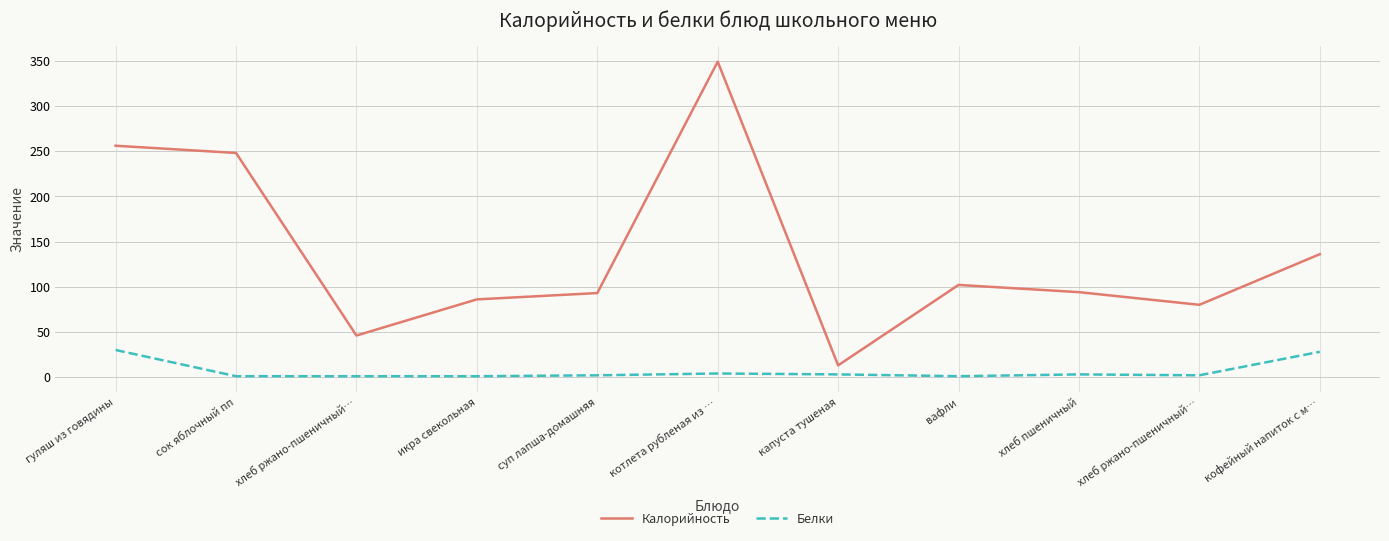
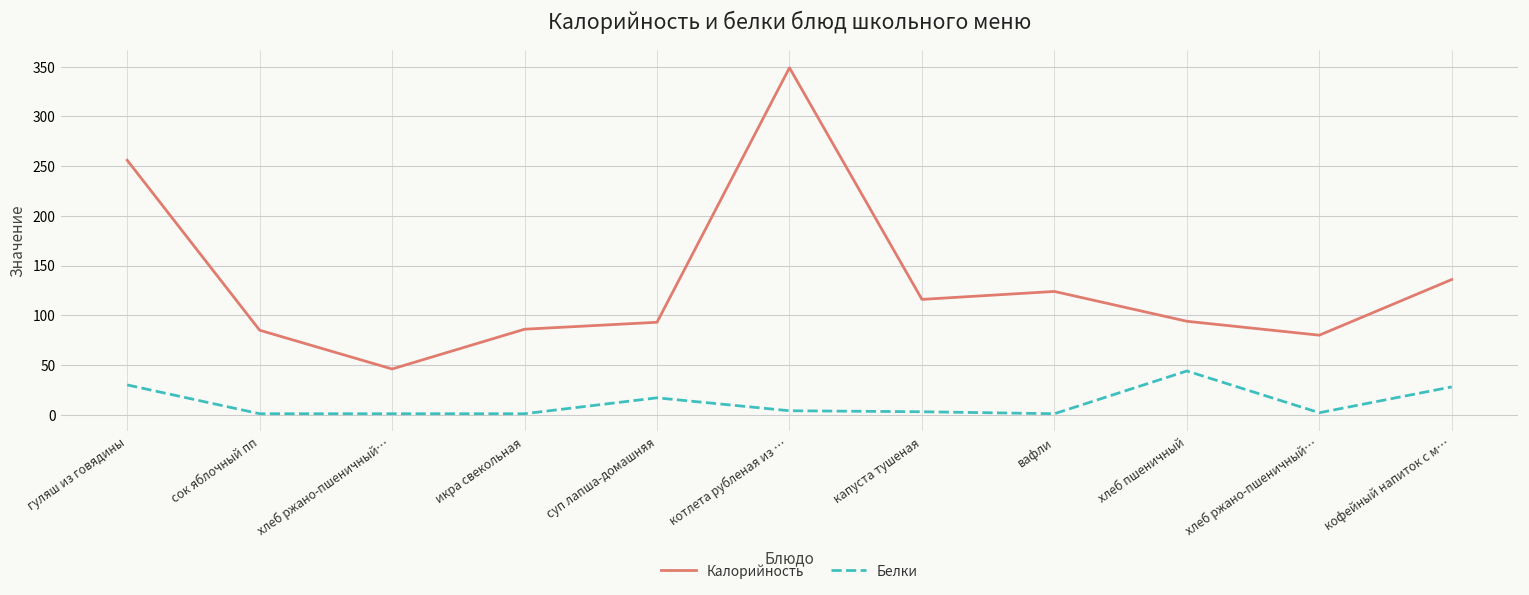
Калорийность, сок яблочный пп: 250 -> 90
Белки, суп лапша-домашняя: 0 -> 20
Калорийность, капуста тушеная: 10 -> 120
Калорийность, вафли: 100 -> 120
Белки, хлеб пшеничный: 0 -> 40
